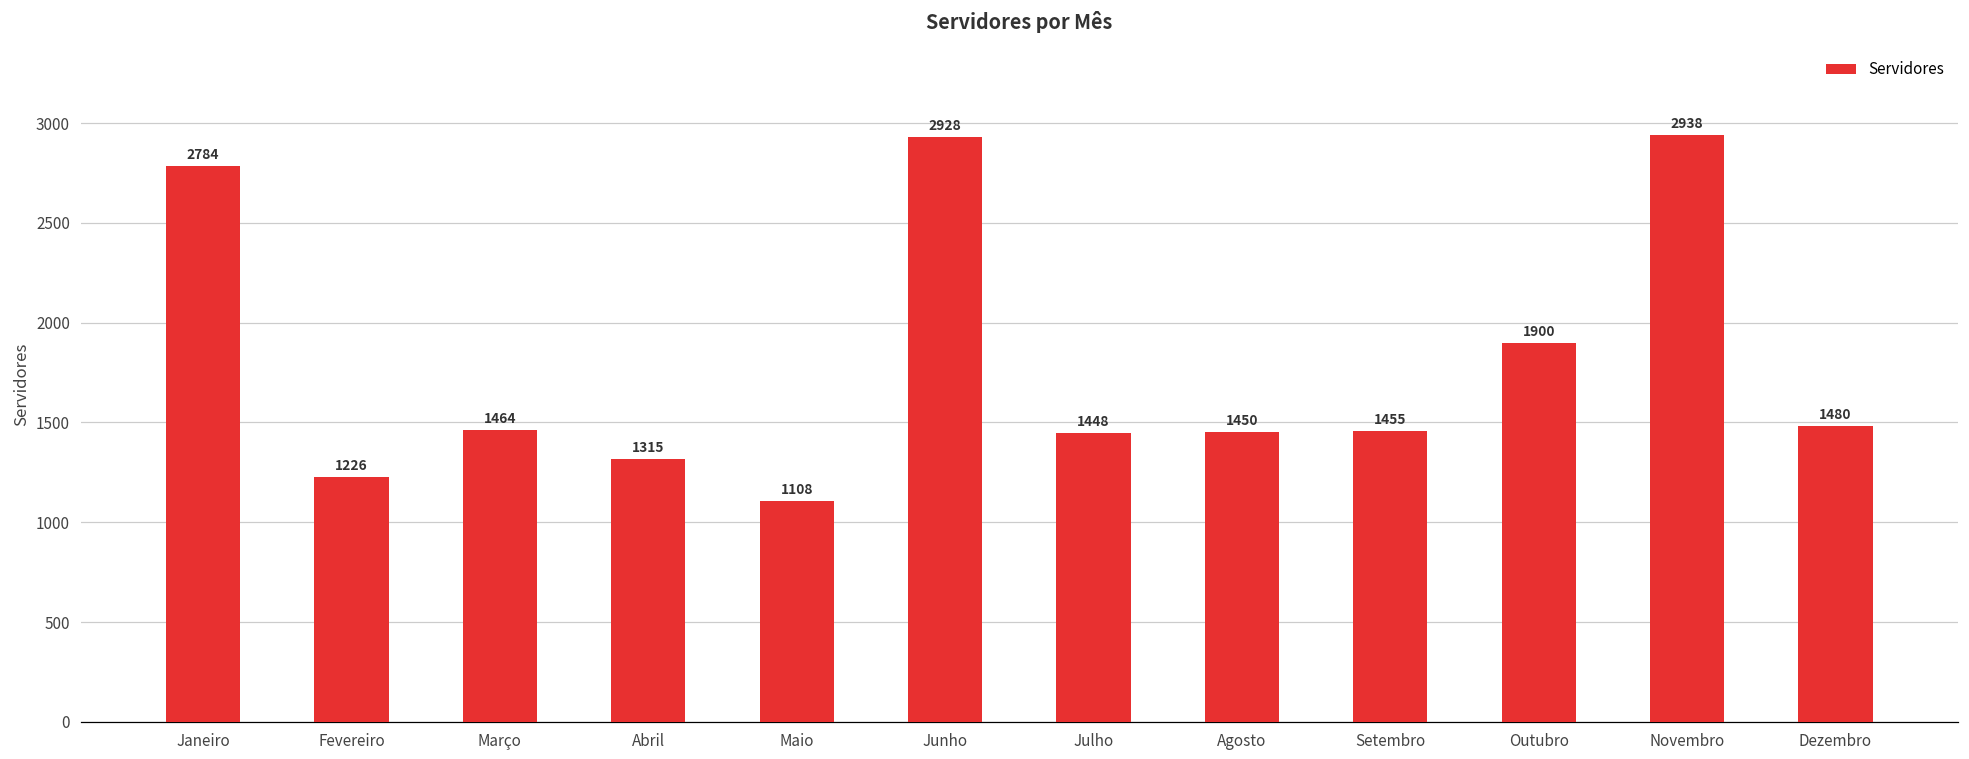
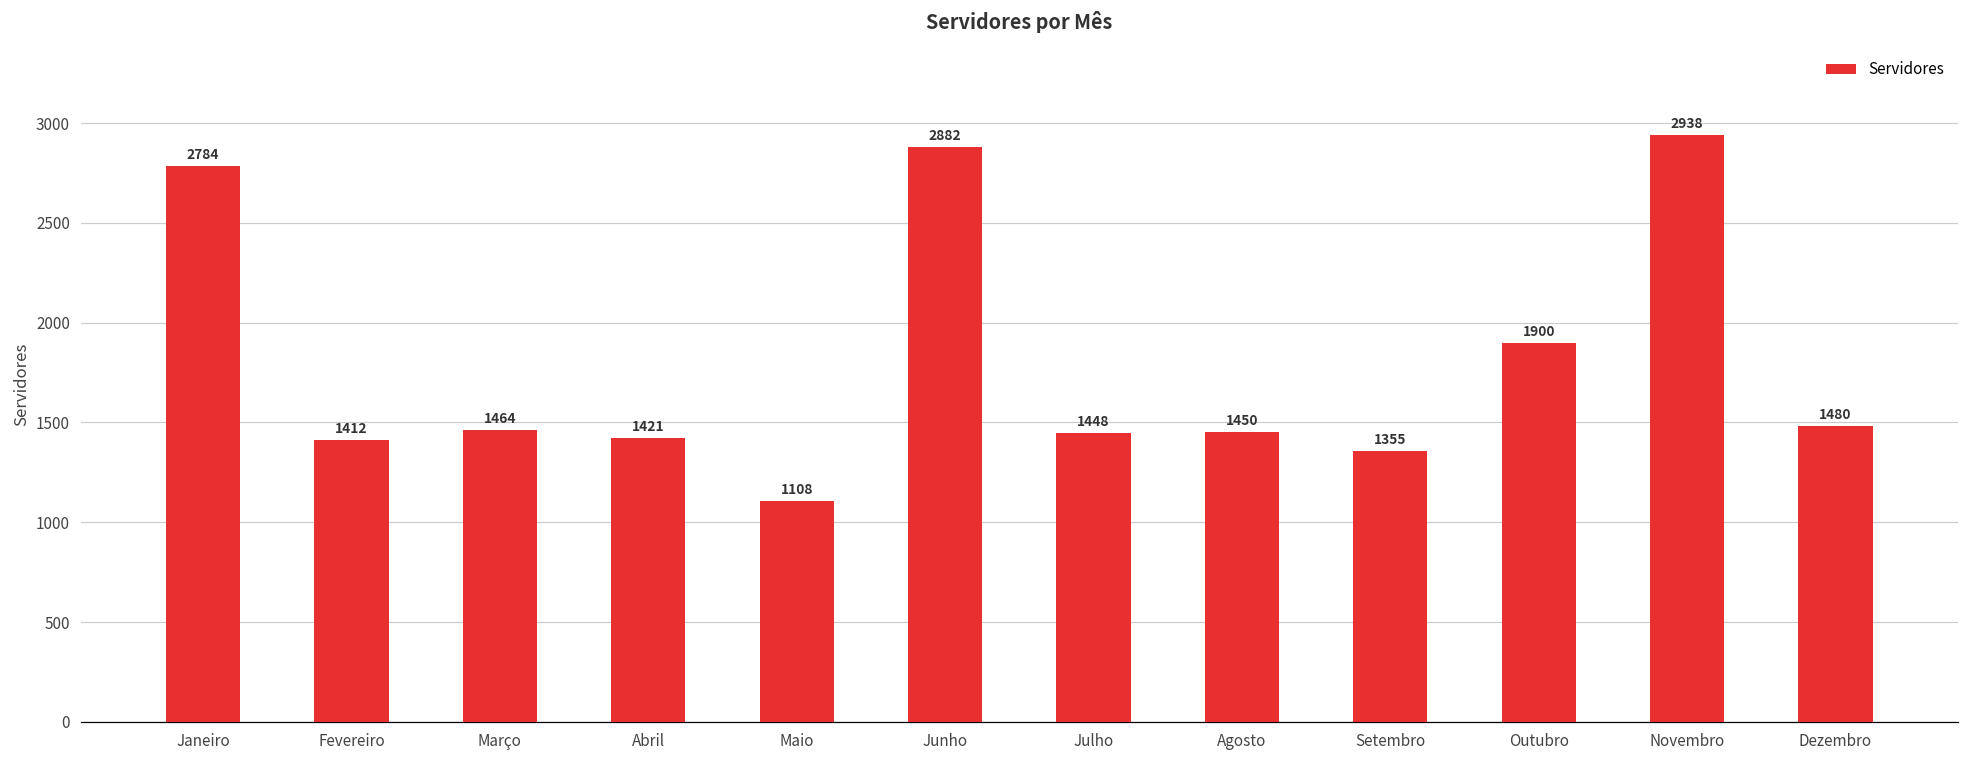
Fevereiro: 1226 -> 1412
Abril: 1315 -> 1421
Junho: 2928 -> 2882
Setembro: 1455 -> 1355
